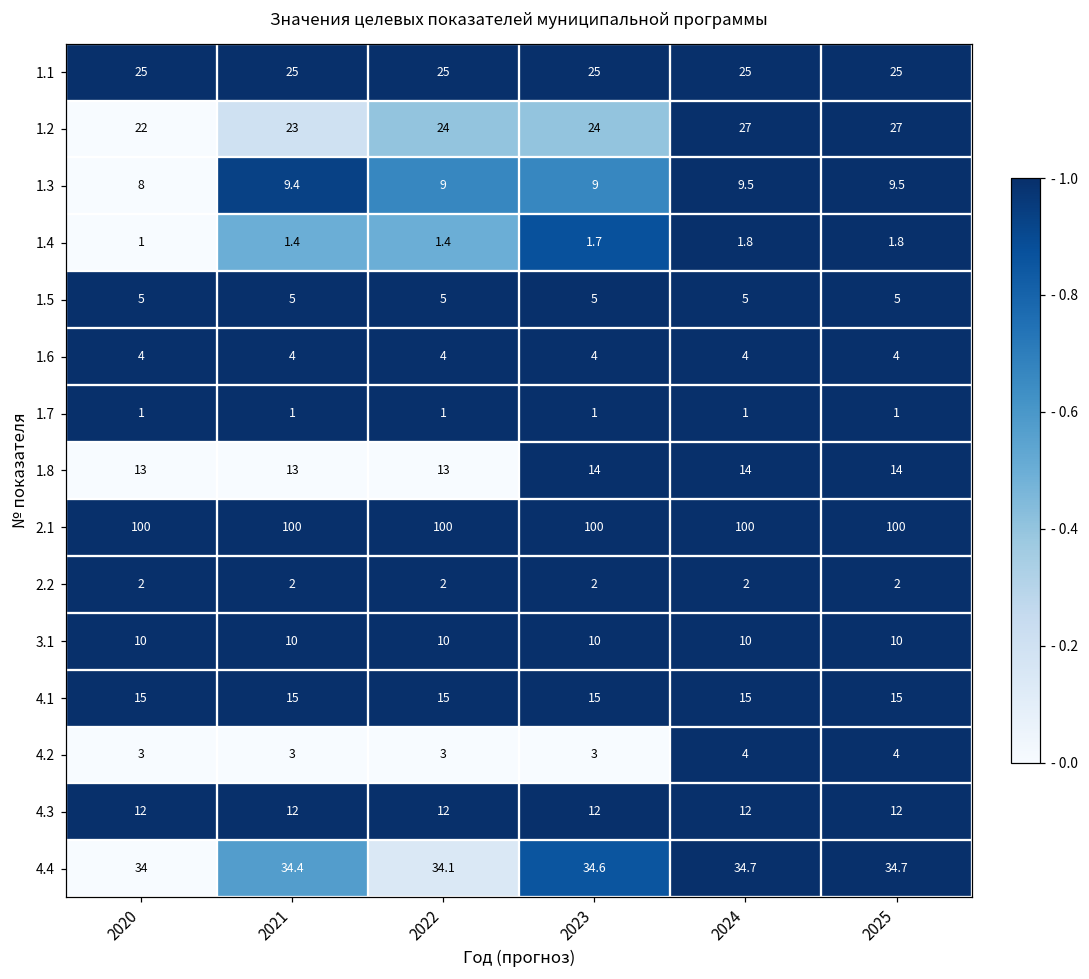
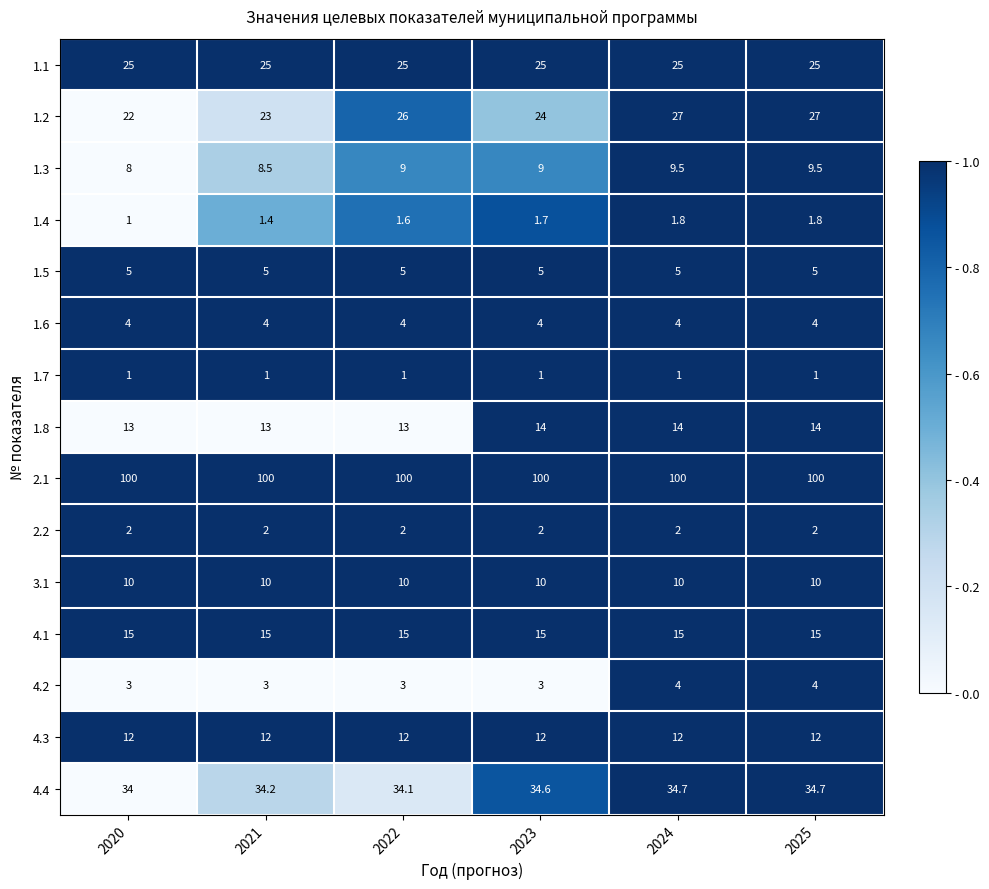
1.2, 2022: 24 -> 26
1.3, 2021: 9.4 -> 8.5
1.4, 2022: 1.4 -> 1.6
4.4, 2021: 34.4 -> 34.2
